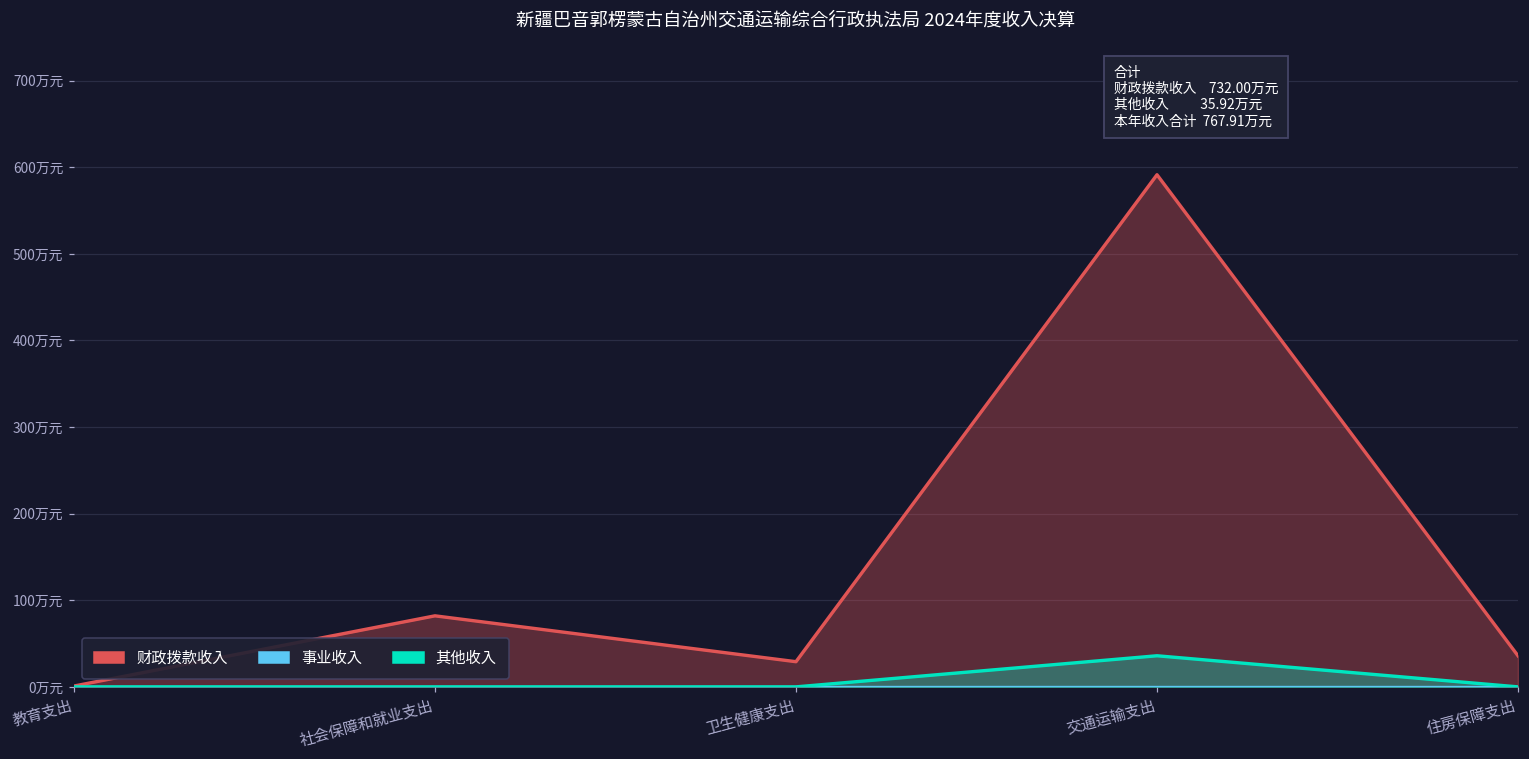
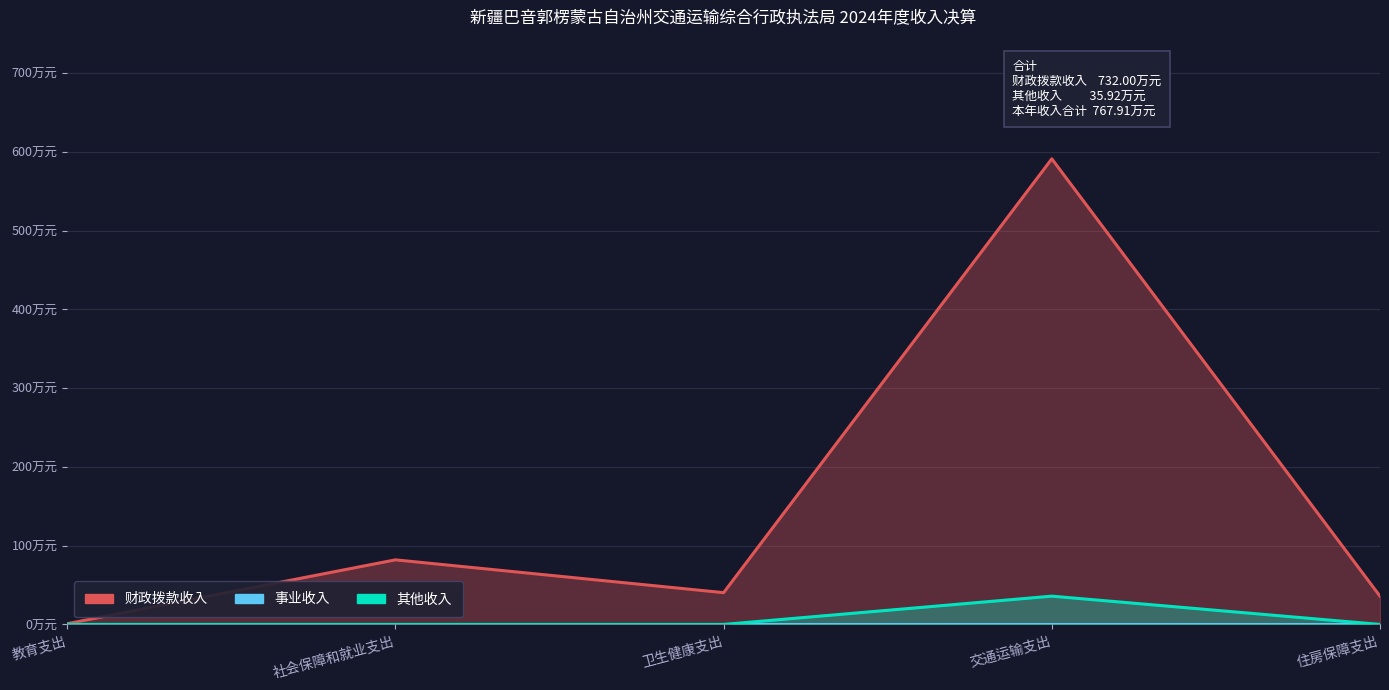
财政拨款收入, 卫生健康支出: 30万元 -> 40万元
